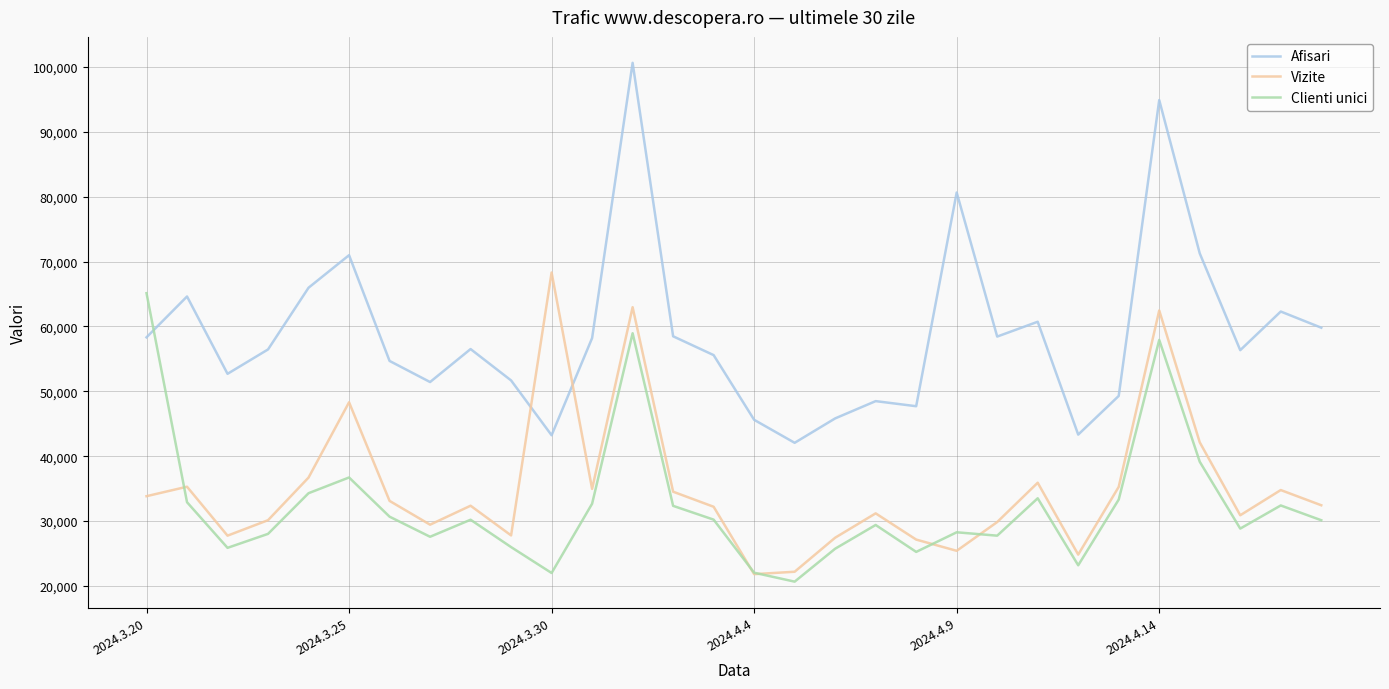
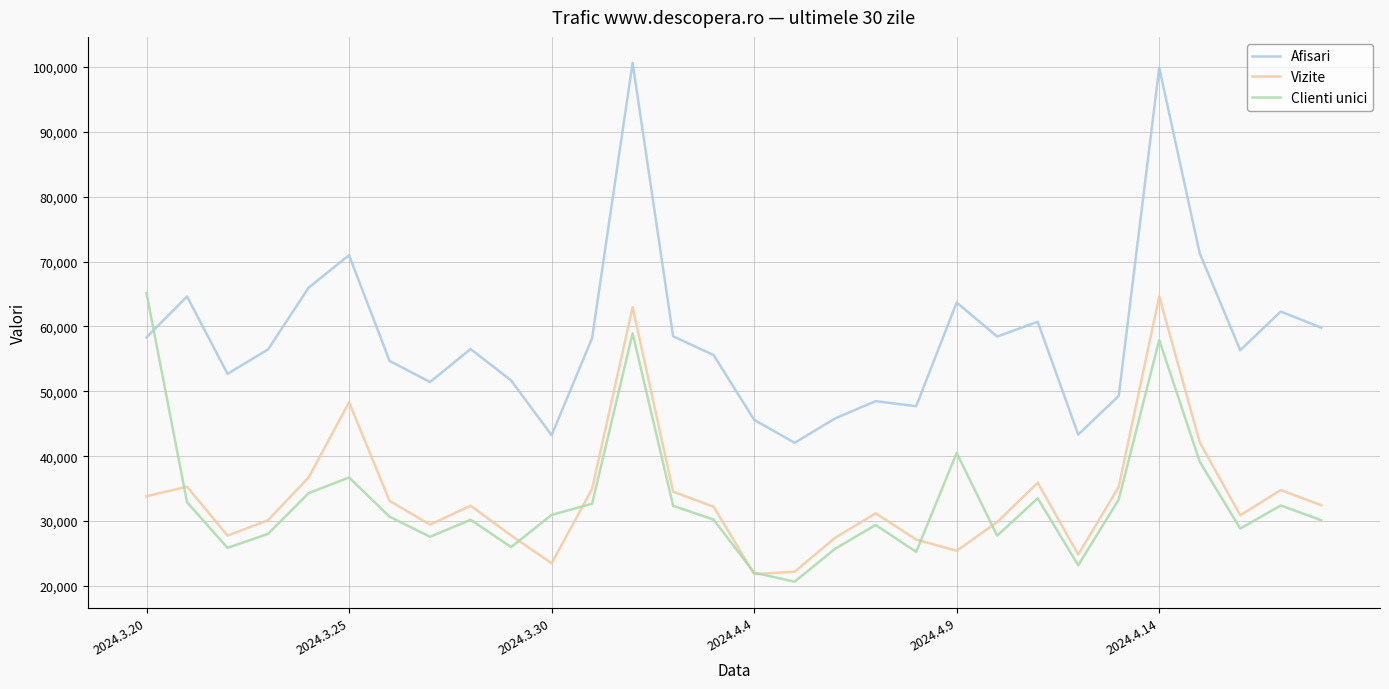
Vizite, 2024.3.30: 68,000 -> 23,000
Clienti unici, 2024.3.30: 22,000 -> 31,000
Afisari, 2024.4.9: 81,000 -> 64,000
Clienti unici, 2024.4.9: 28,000 -> 41,000
Afisari, 2024.4.14: 95,000 -> 100,000
Vizite, 2024.4.14: 62,000 -> 65,000
